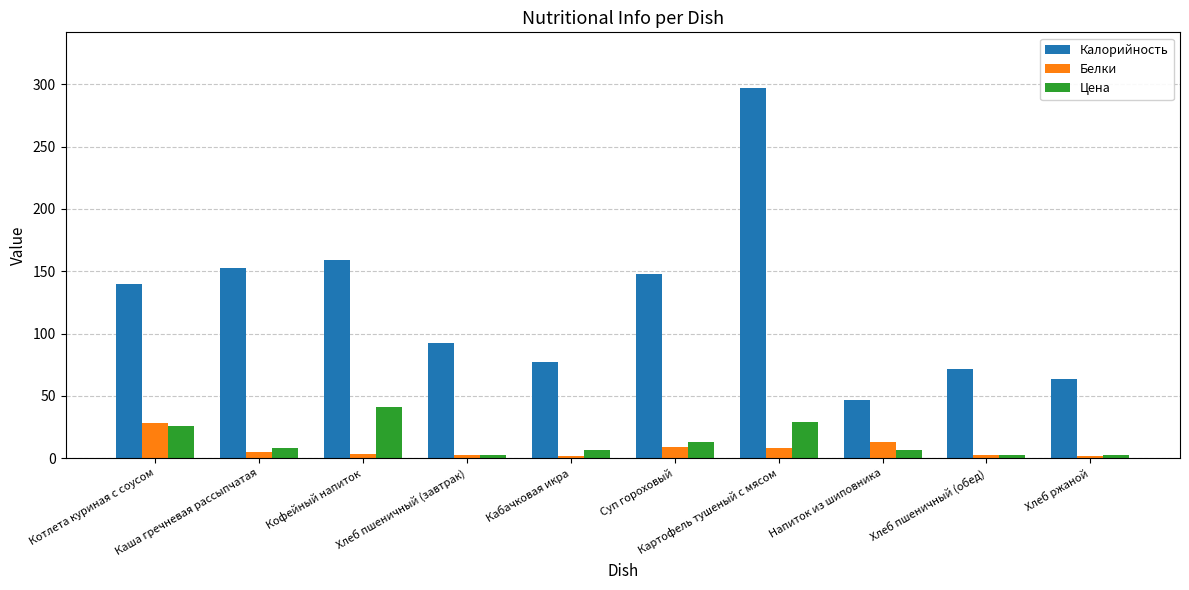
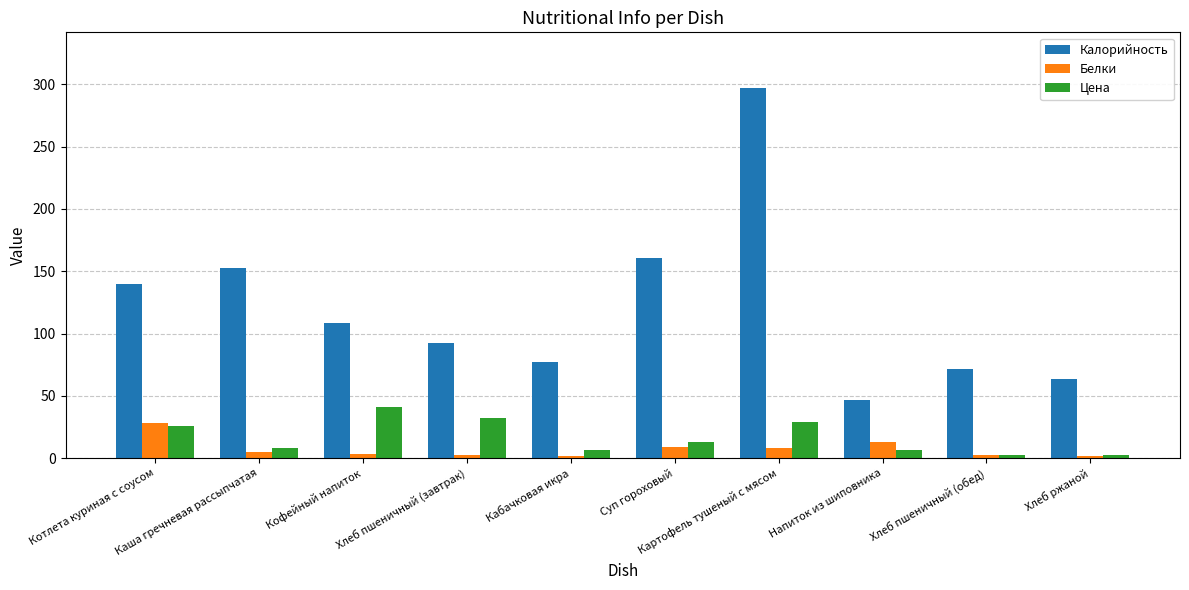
Калорийность, Кофейный напиток: 159 -> 108
Цена, Хлеб пшеничный (завтрак): 3 -> 33
Калорийность, Суп гороховый: 148 -> 161
